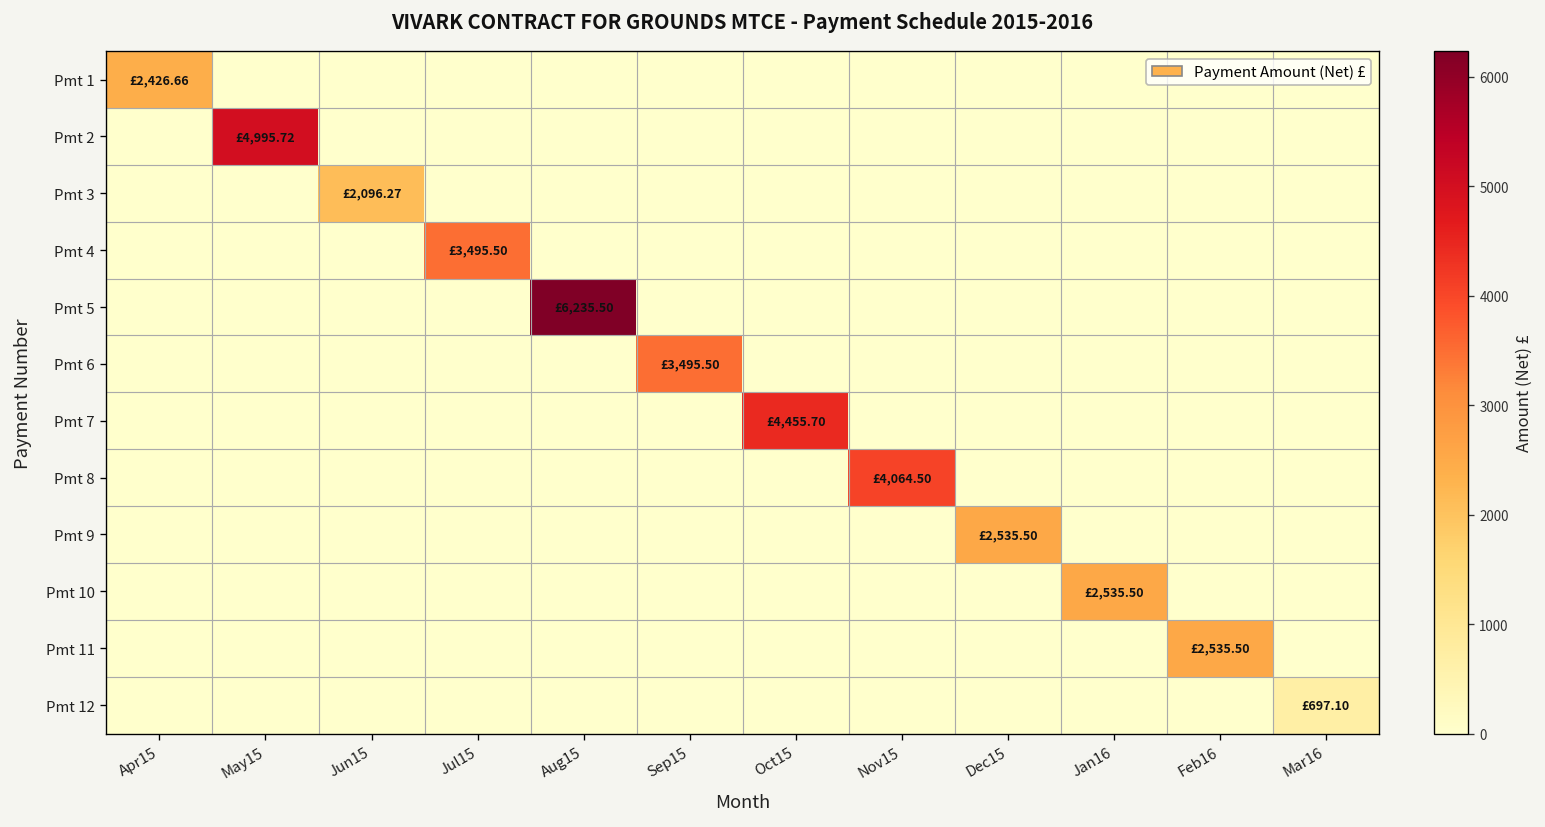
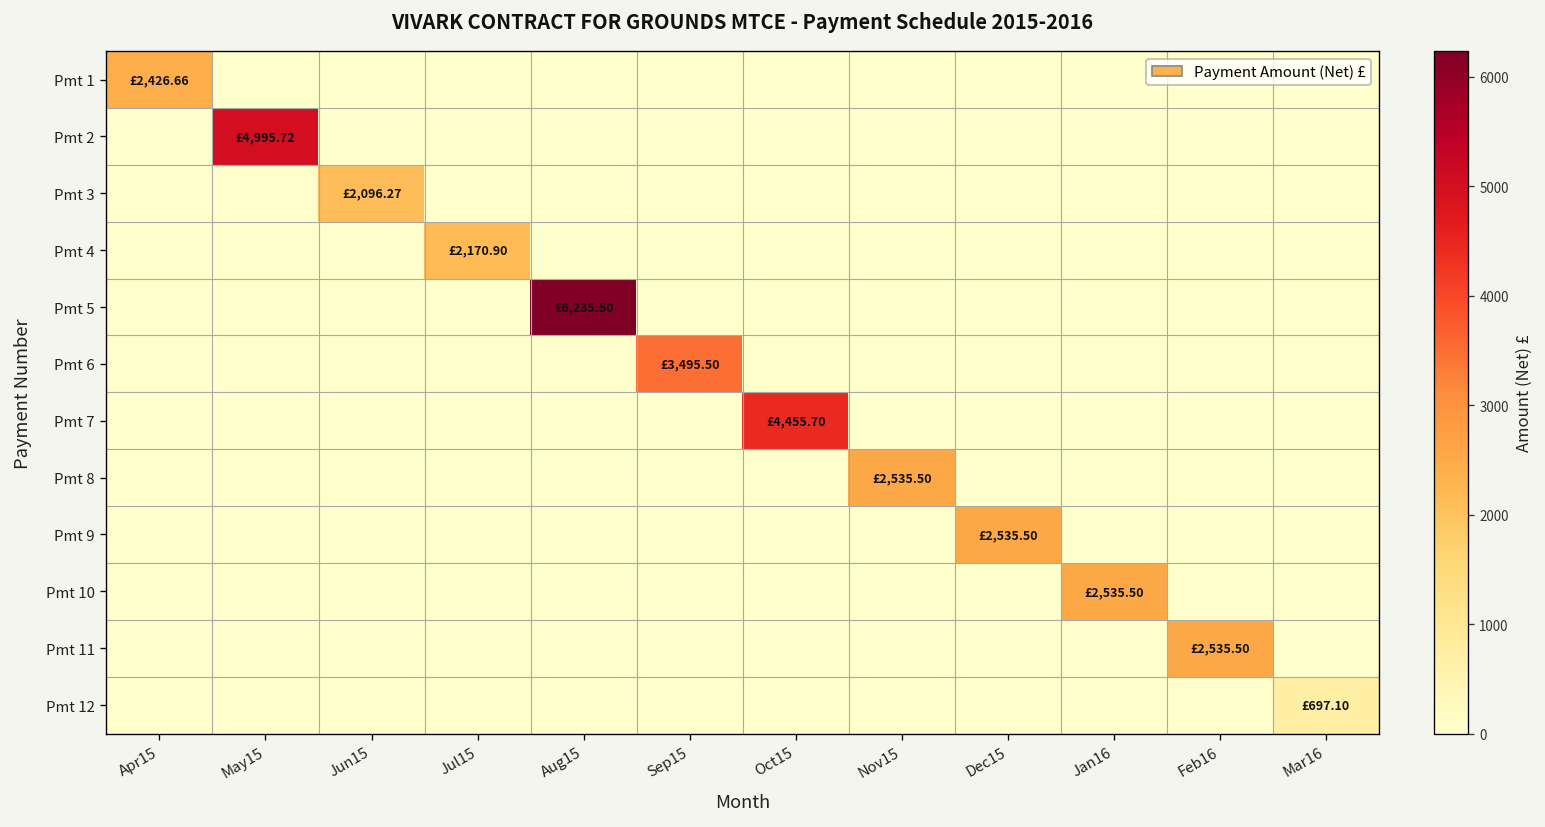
Pmt 4, Jul15: £3,495.50 -> £2,170.90
Pmt 8, Nov15: £4,064.50 -> £2,535.50
